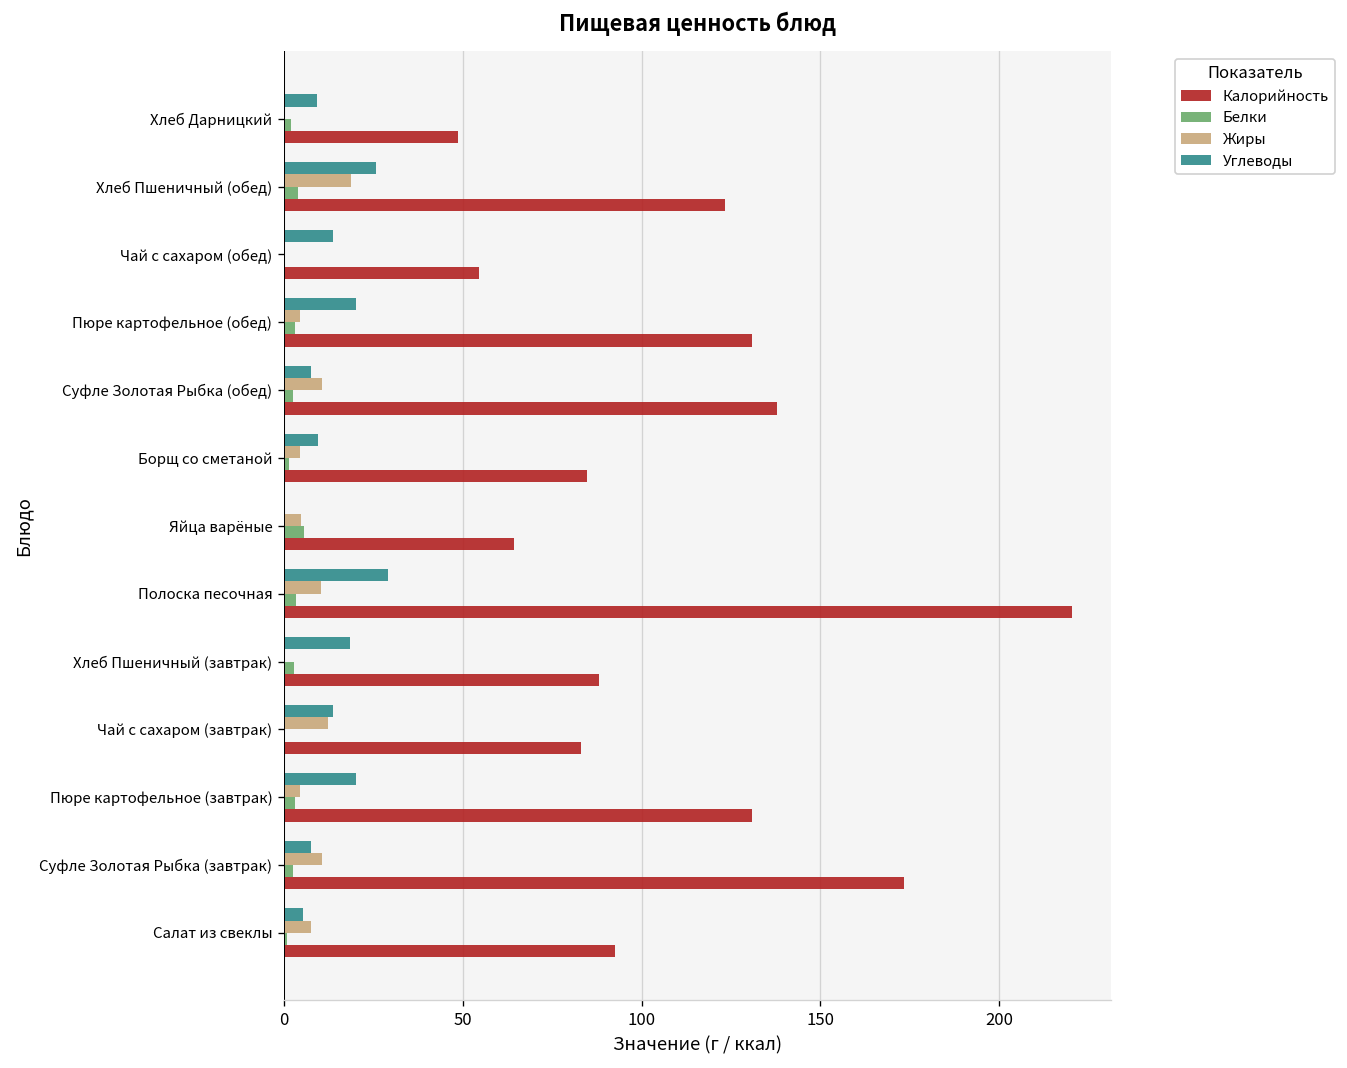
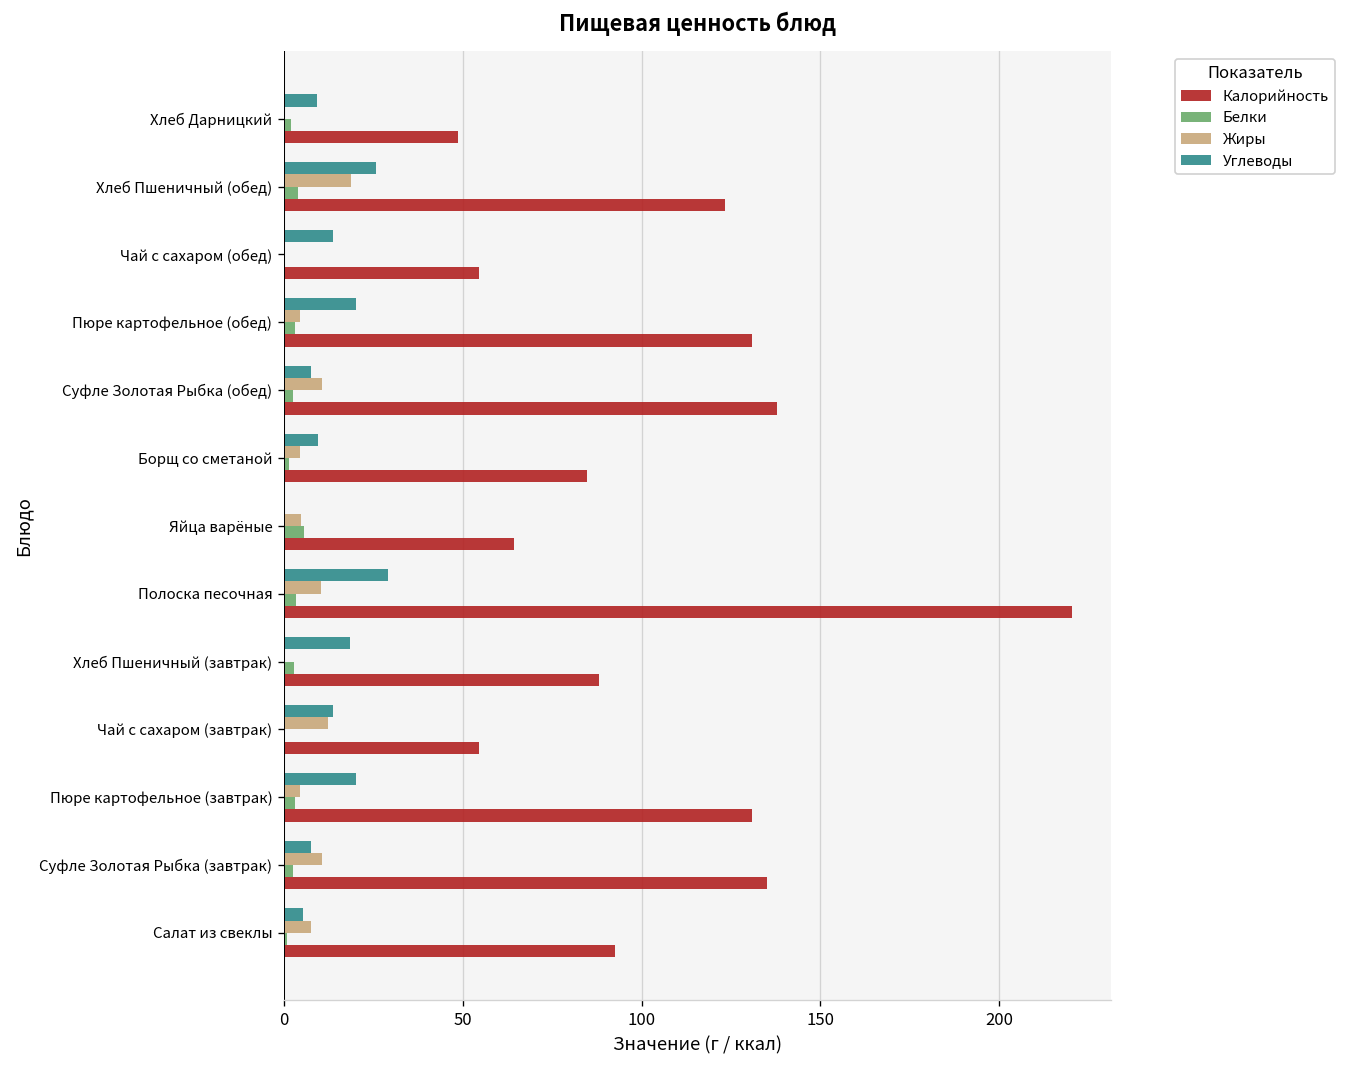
Калорийность, Чай с сахаром (завтрак): 83 -> 55
Калорийность, Суфле Золотая Рыбка (завтрак): 173 -> 135
